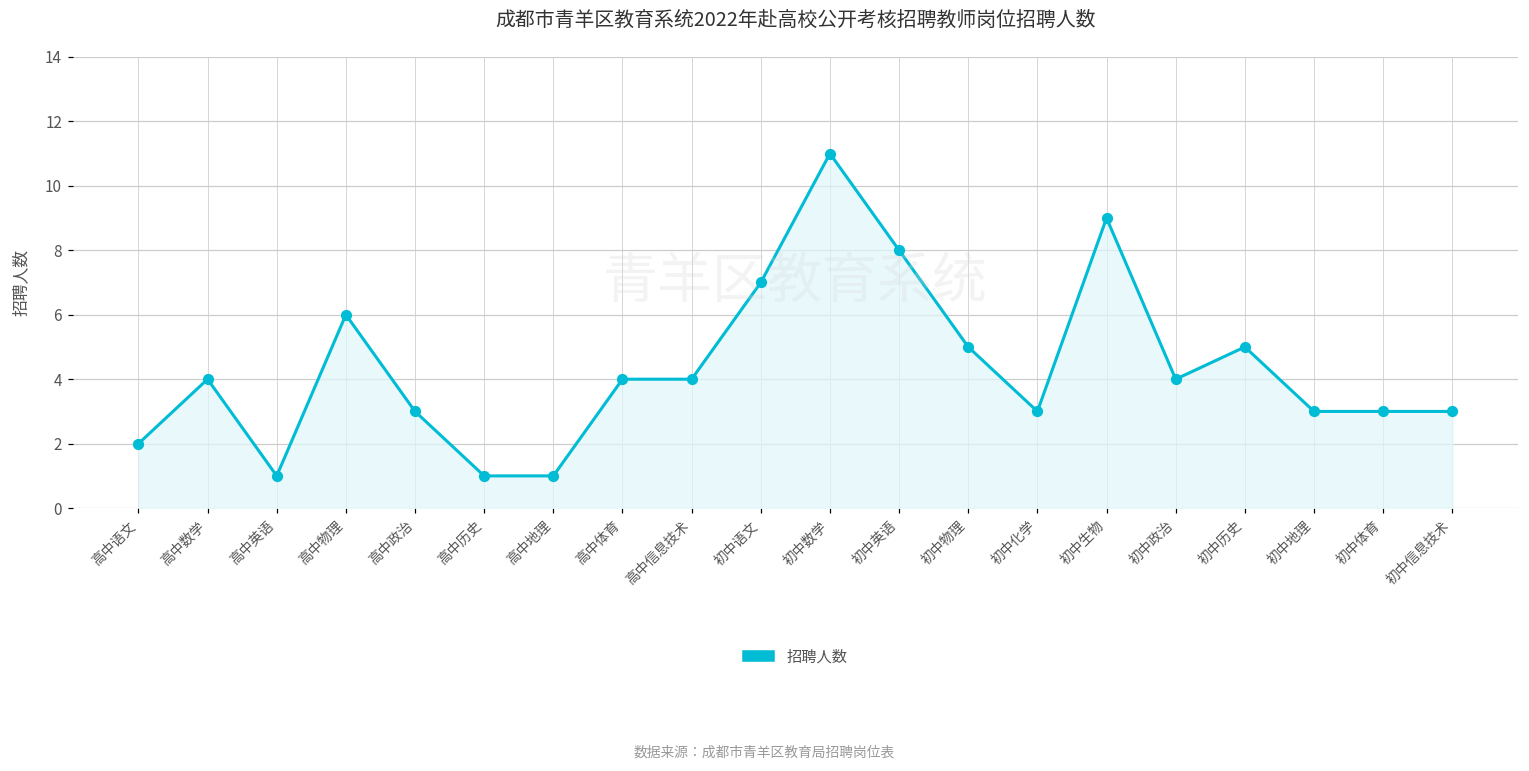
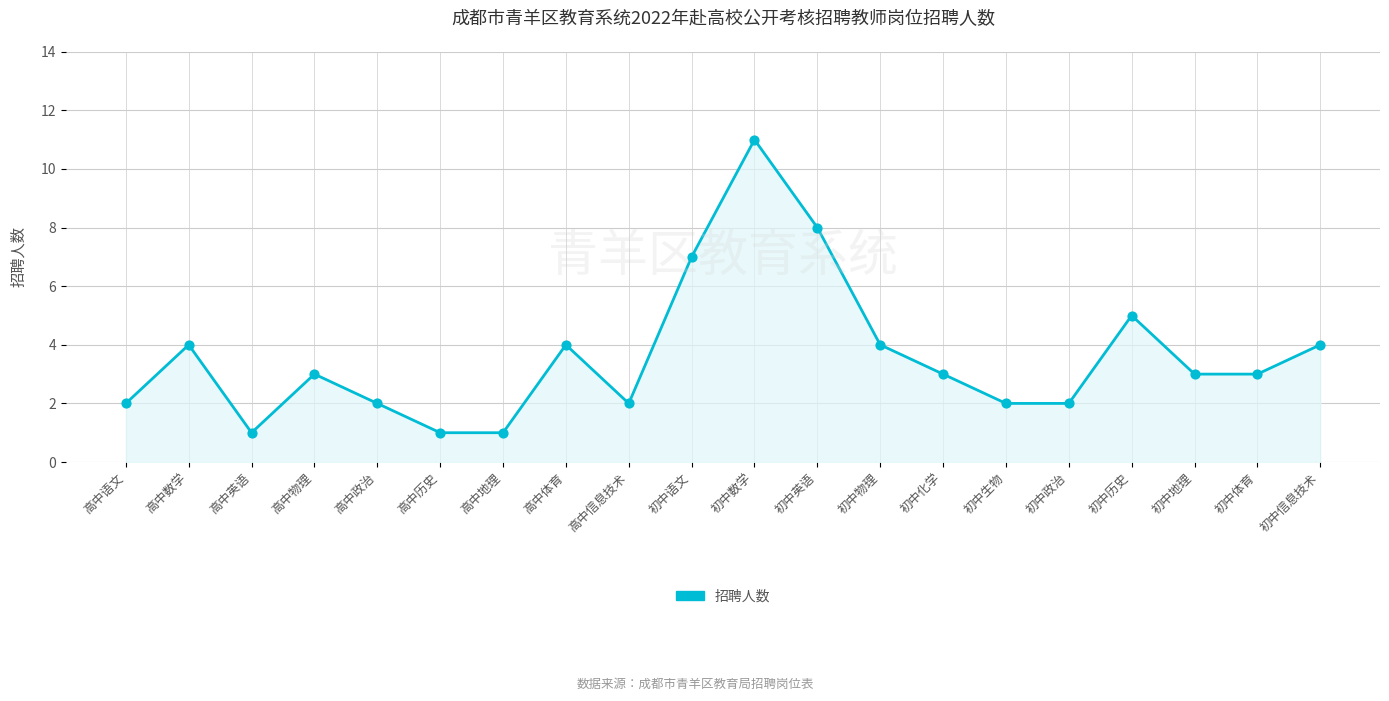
高中物理: 6 -> 3
高中政治: 3 -> 2
高中信息技术: 4 -> 2
初中物理: 5 -> 4
初中生物: 9 -> 2
初中政治: 4 -> 2
初中信息技术: 3 -> 4
